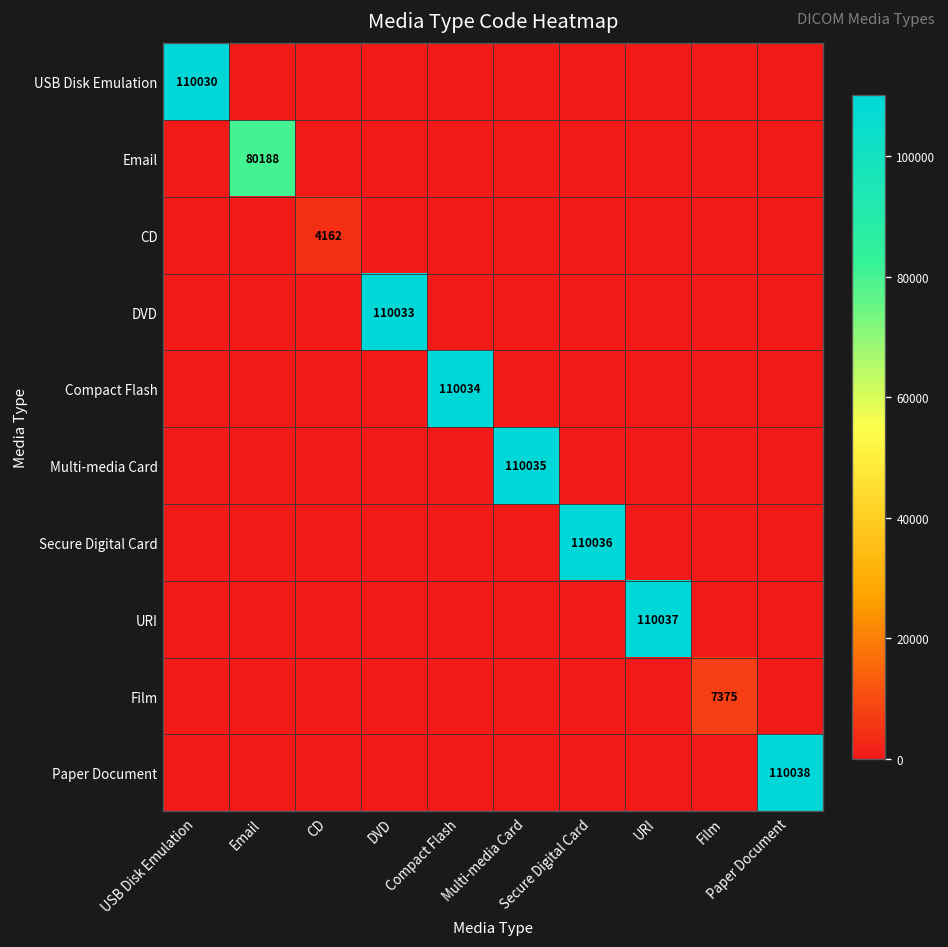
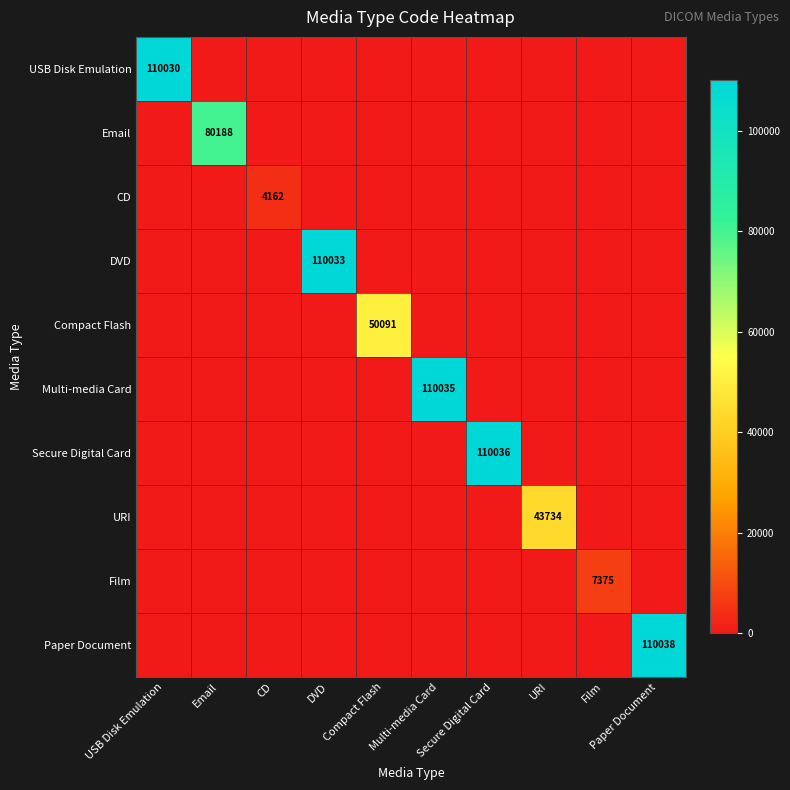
Compact Flash, Compact Flash: 110034 -> 50091
URI, URI: 110037 -> 43734
